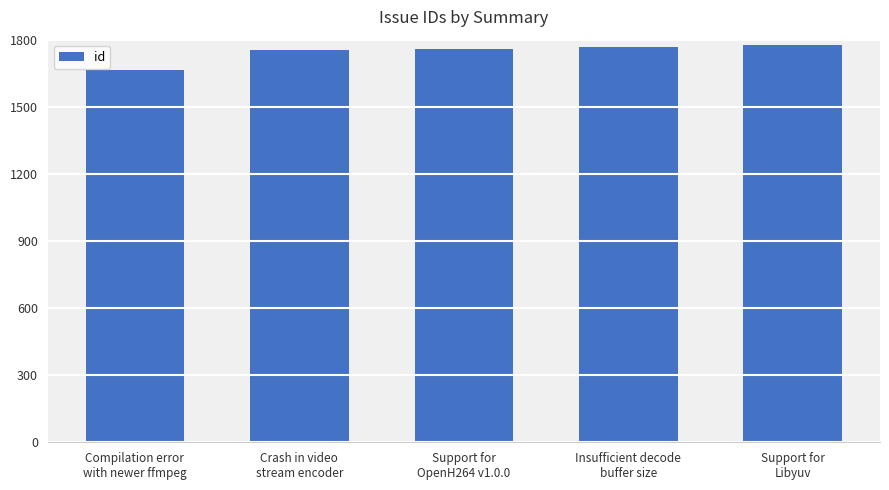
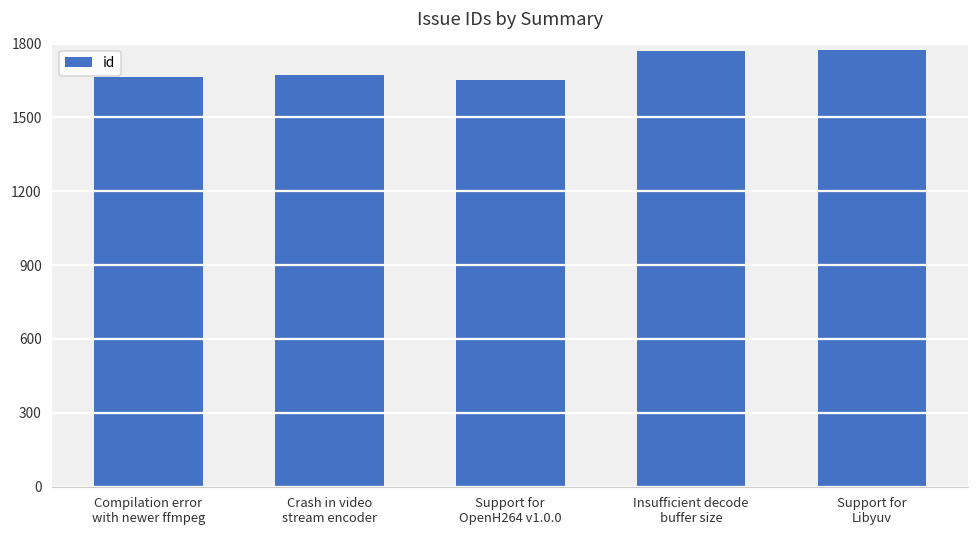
Crash in video stream encoder: 1750 -> 1670
Support for OpenH264 v1.0.0: 1760 -> 1650
